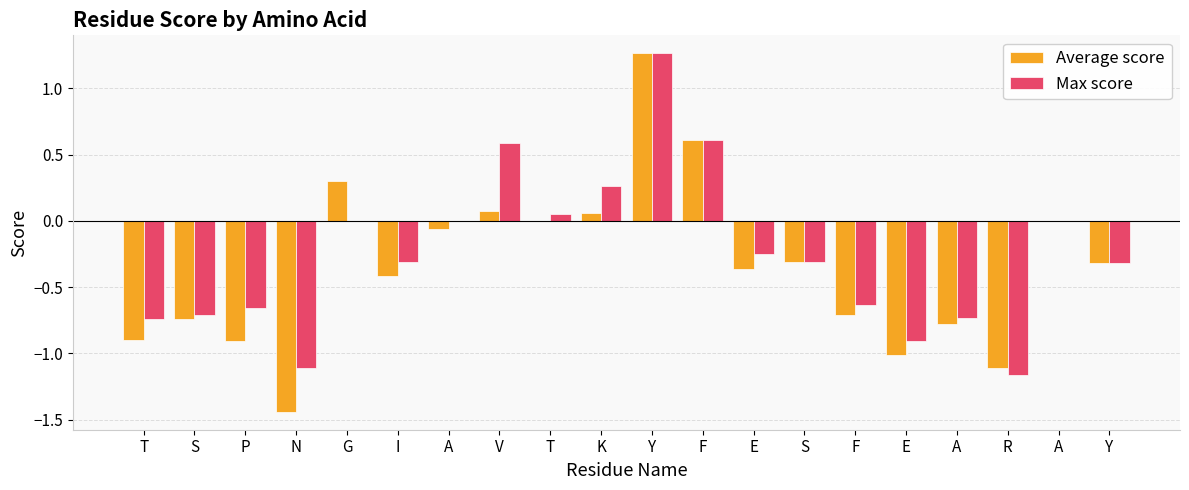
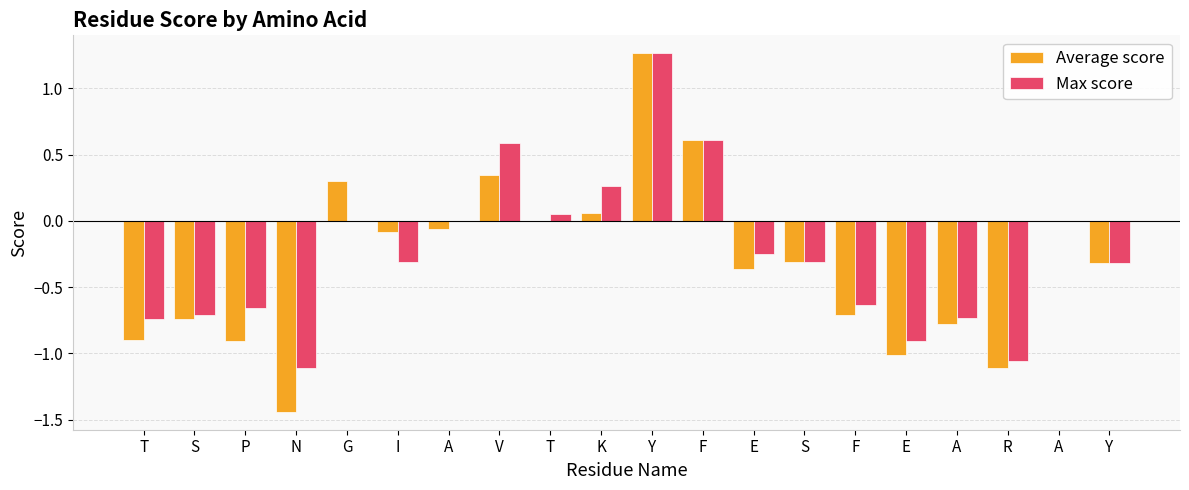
Average score, I: -0.41 -> -0.08
Average score, V: 0.08 -> 0.35
Max score, R: -1.16 -> -1.05
